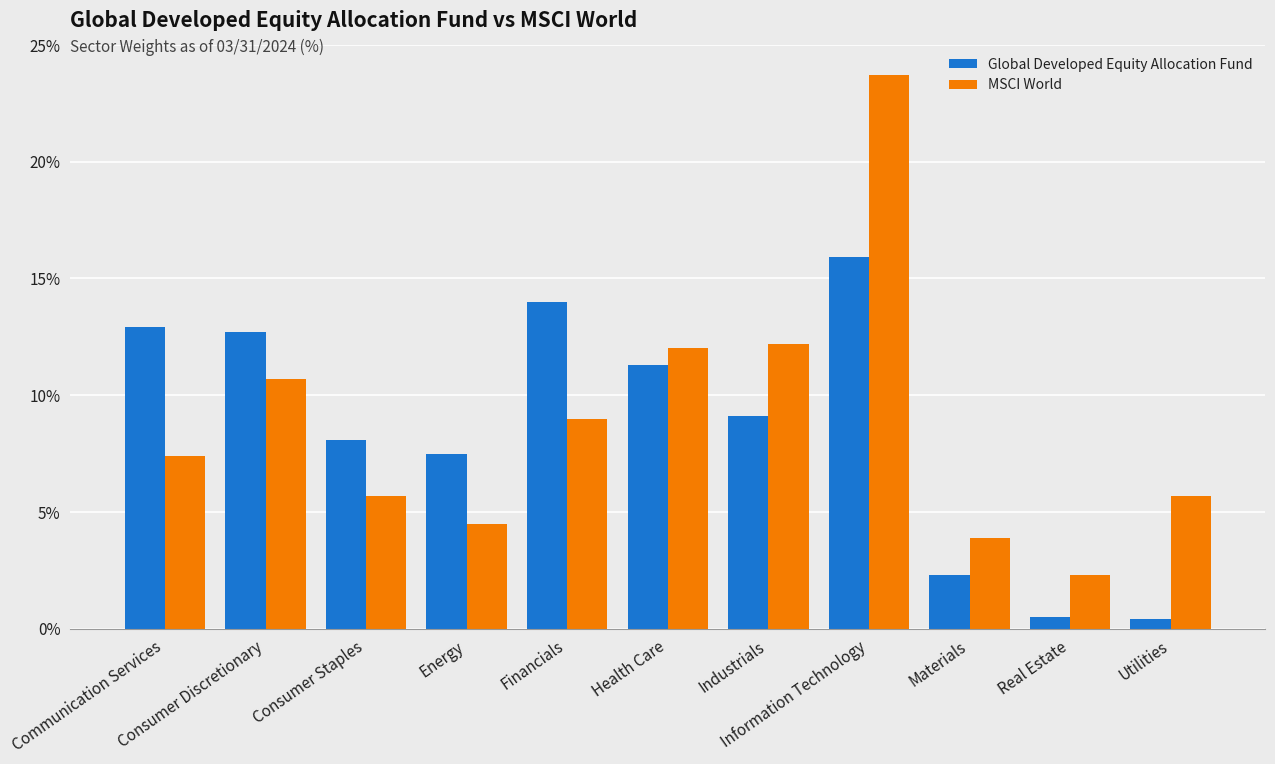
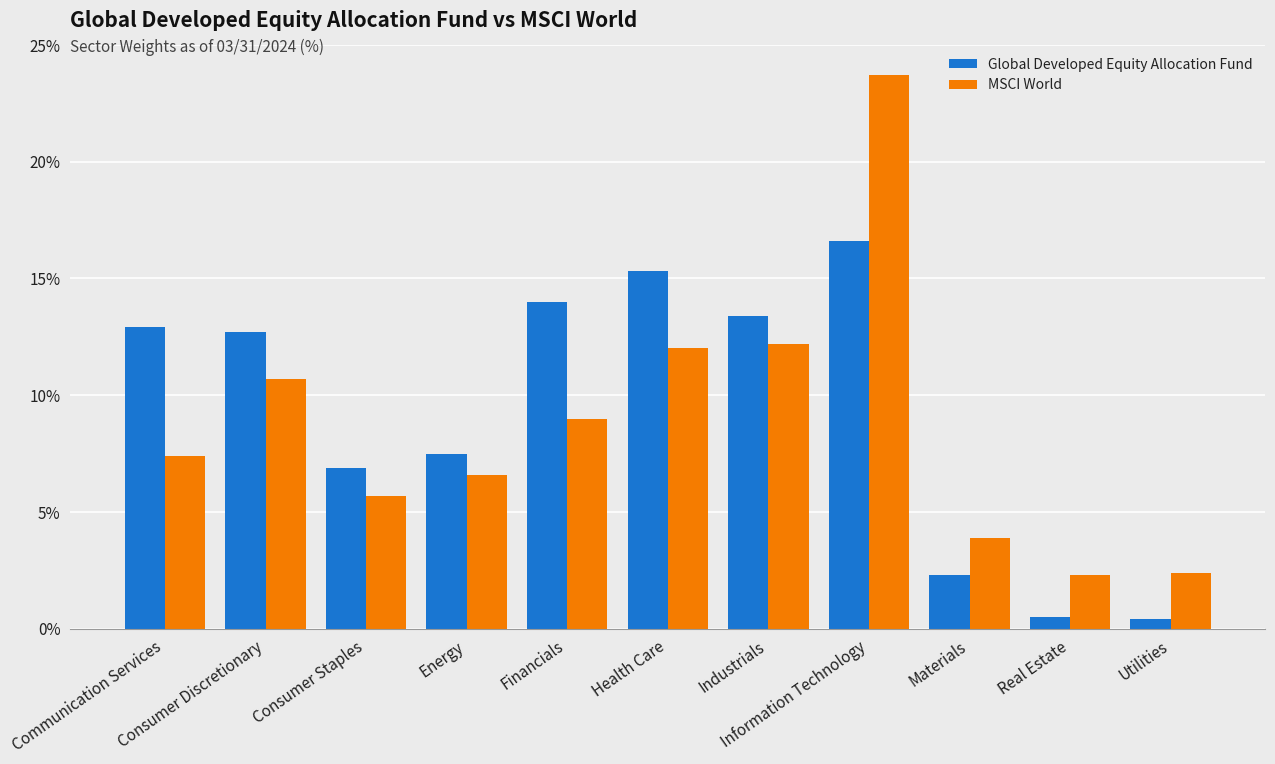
Global Developed Equity Allocation Fund, Consumer Staples: 8.1% -> 6.9%
MSCI World, Energy: 4.5% -> 6.6%
Global Developed Equity Allocation Fund, Health Care: 11.3% -> 15.3%
Global Developed Equity Allocation Fund, Industrials: 9.1% -> 13.4%
Global Developed Equity Allocation Fund, Information Technology: 15.9% -> 16.6%
MSCI World, Utilities: 5.7% -> 2.4%
